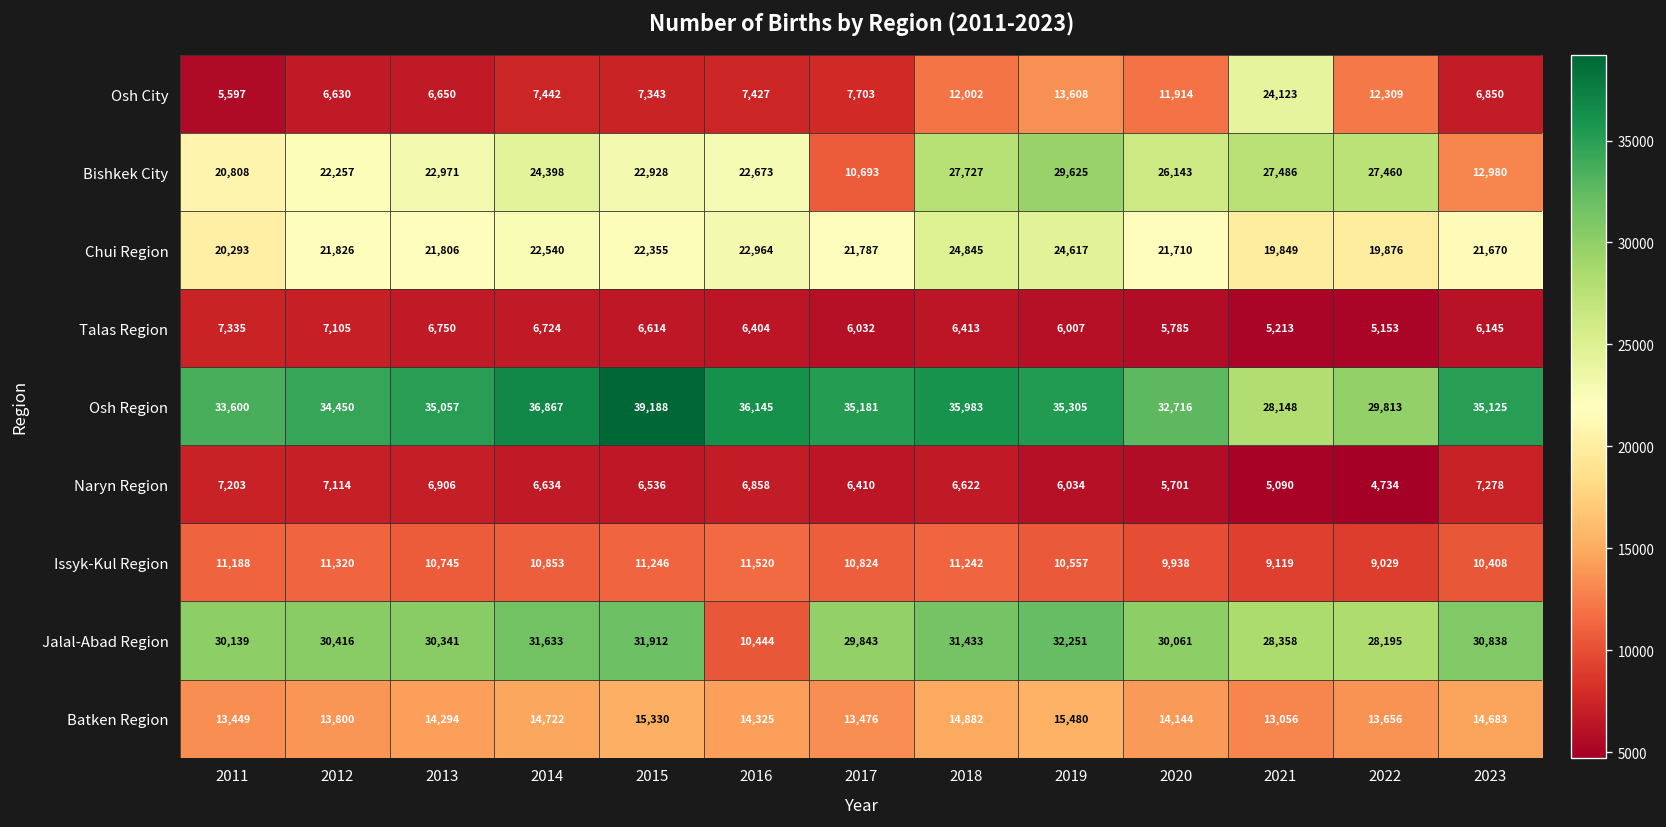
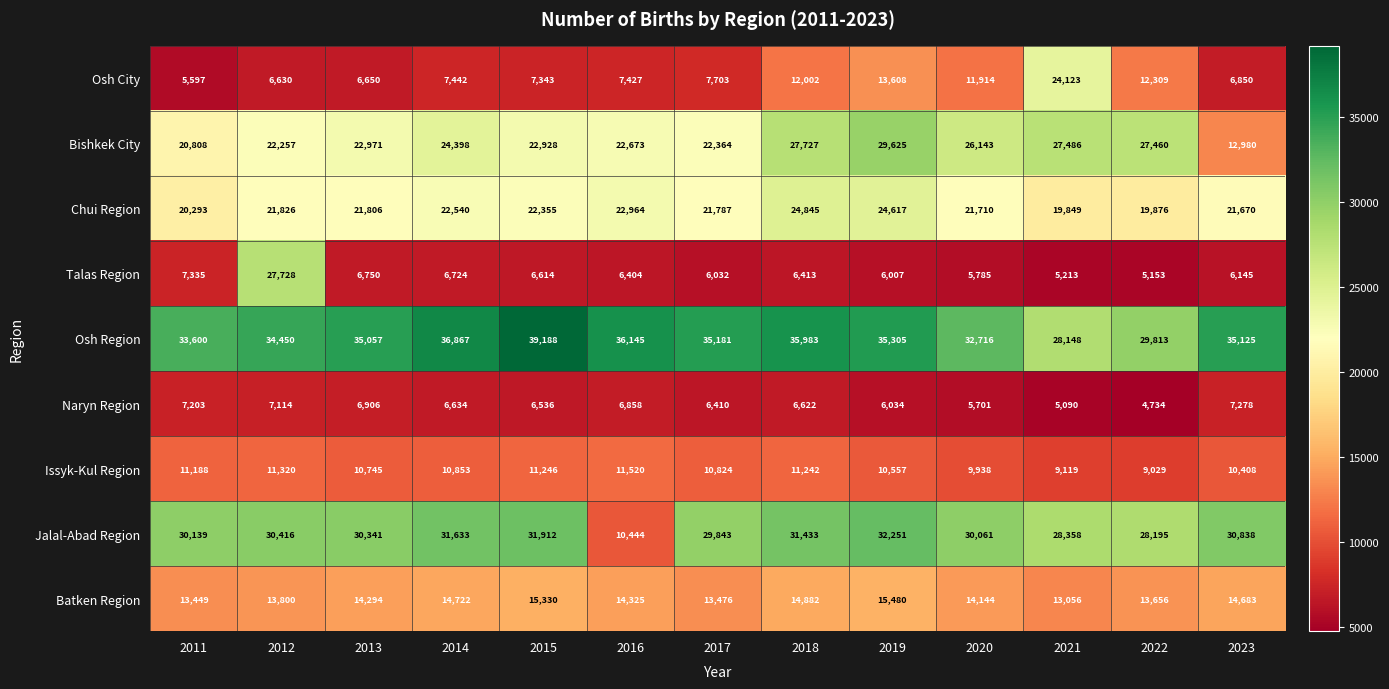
Bishkek City, 2017: 10,693 -> 22,364
Talas Region, 2012: 7,105 -> 27,728
